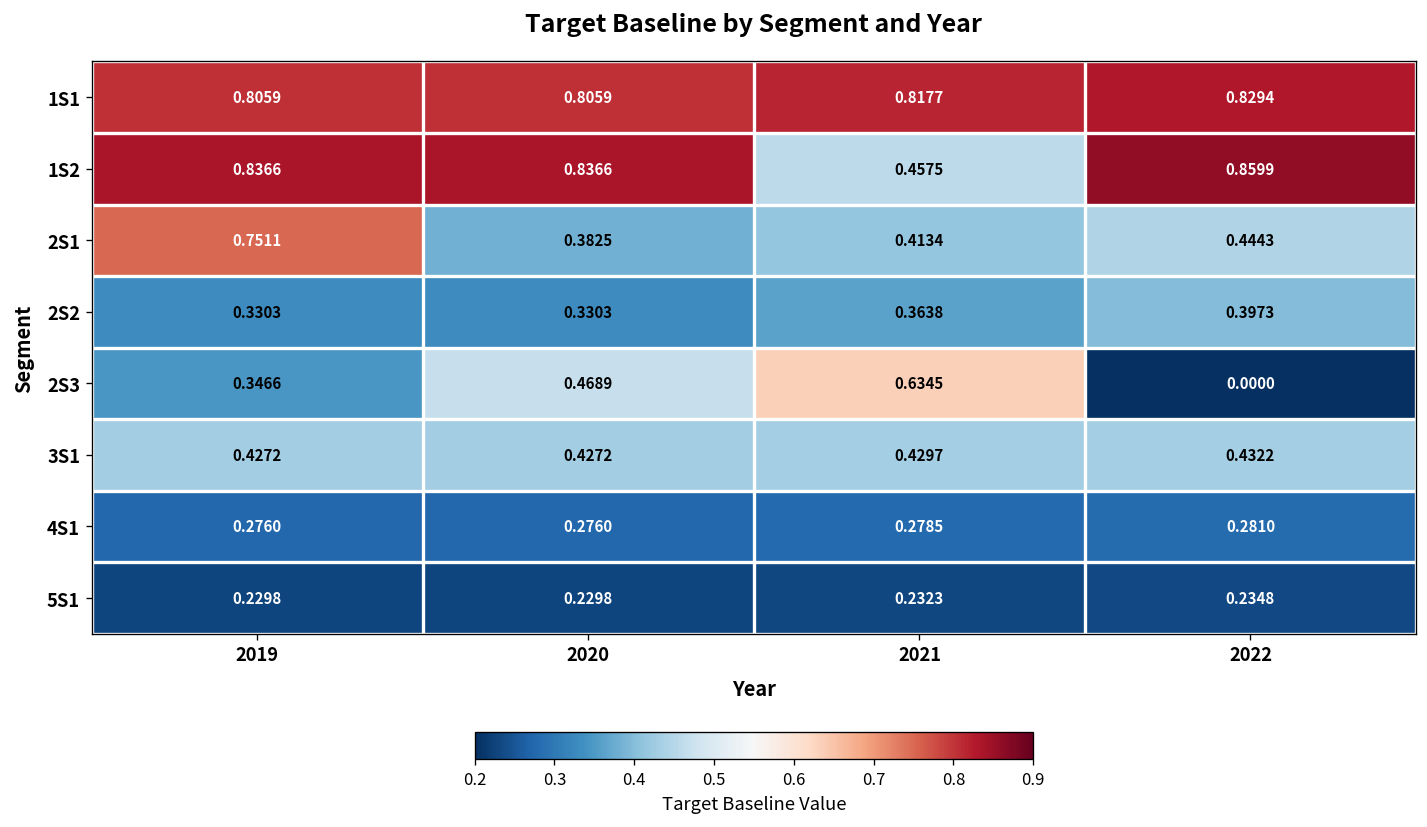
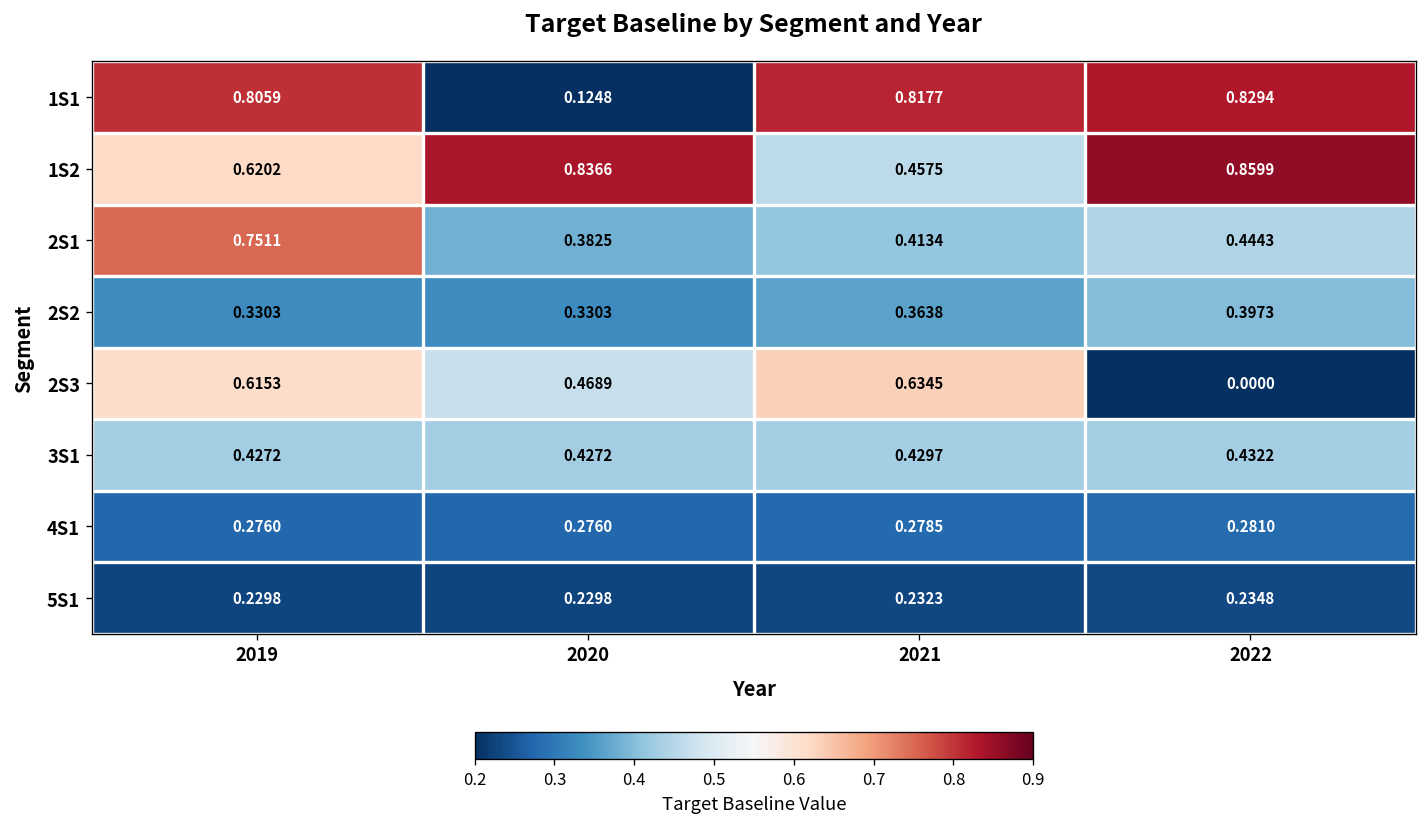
1S1, 2020: 0.8059 -> 0.1248
1S2, 2019: 0.8366 -> 0.6202
2S3, 2019: 0.3466 -> 0.6153
